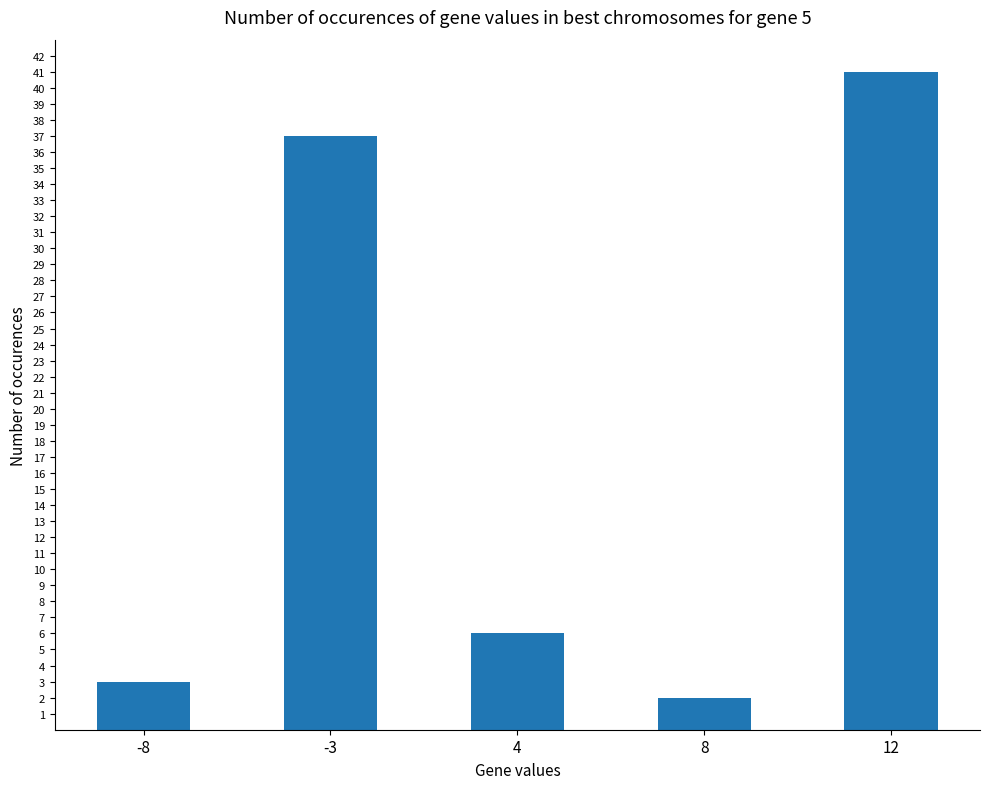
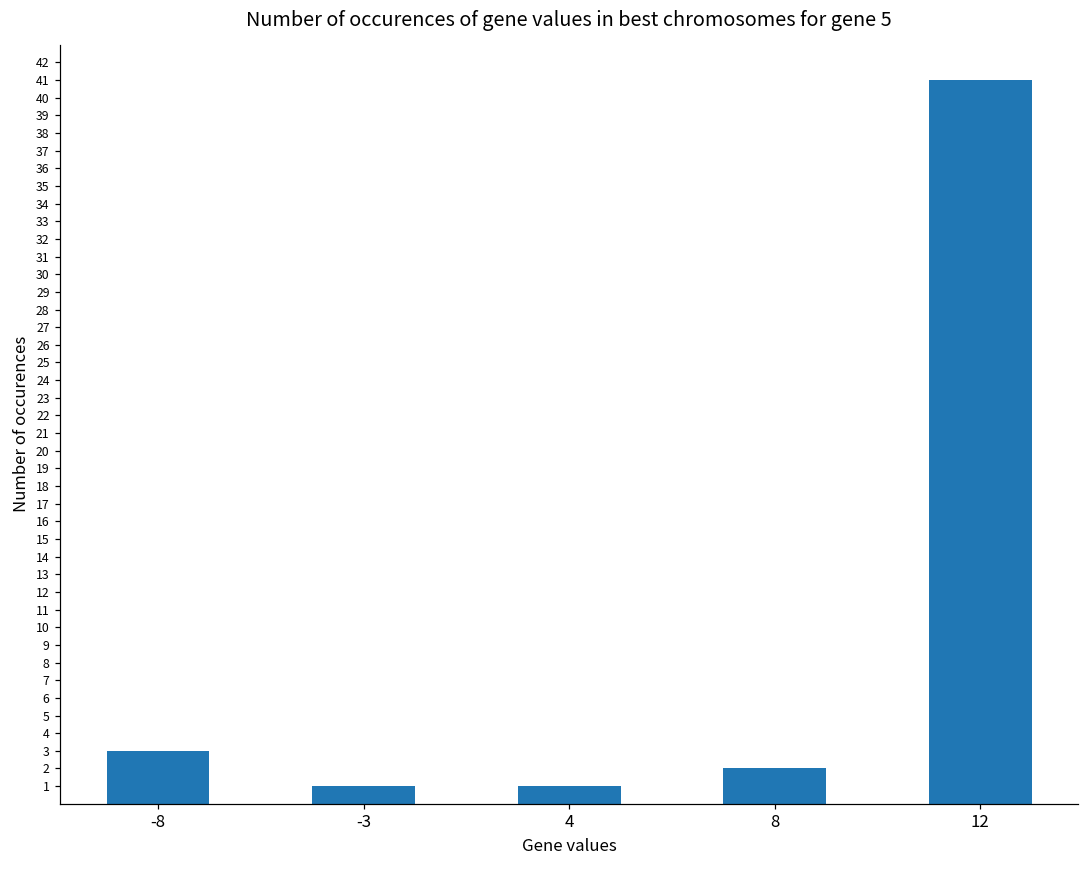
-3: 37 -> 1
4: 6 -> 1
